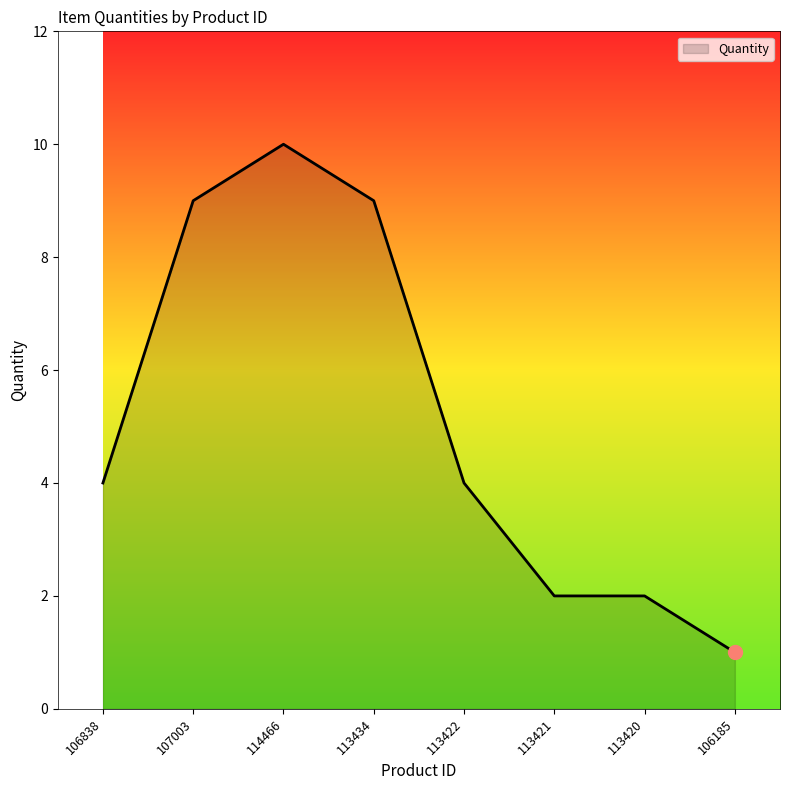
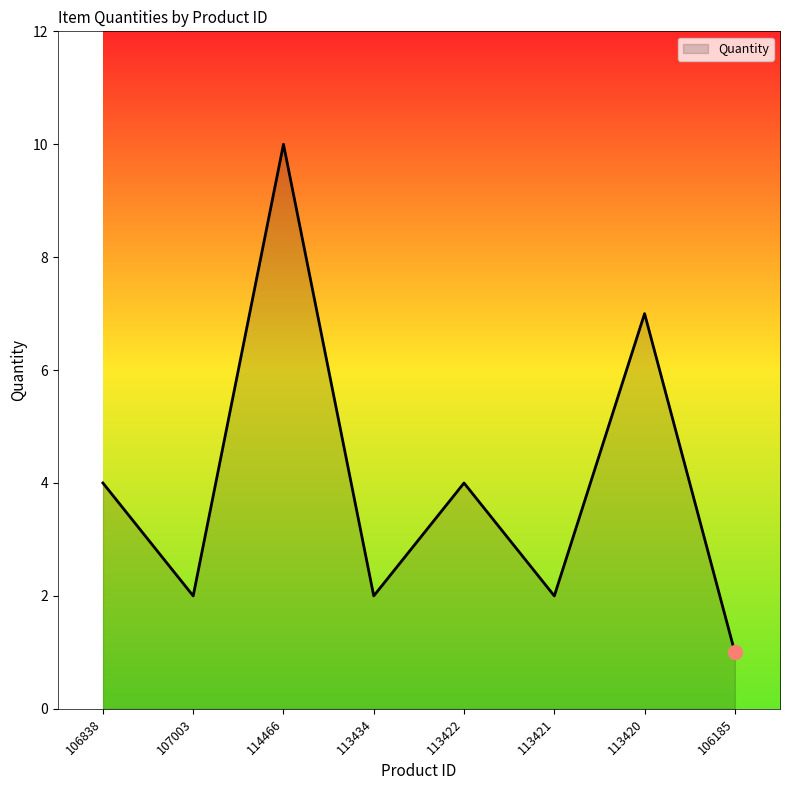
Quantity, 107003: 9 -> 2
Quantity, 113434: 9 -> 2
Quantity, 113420: 2 -> 7
